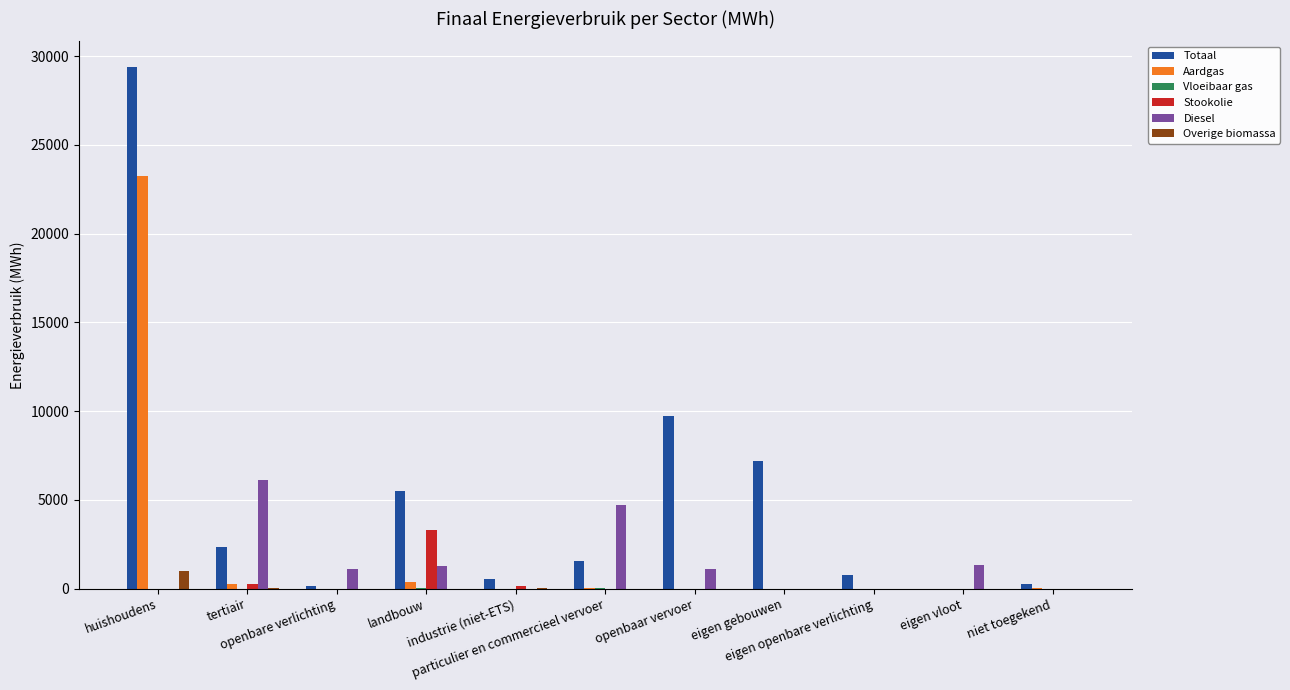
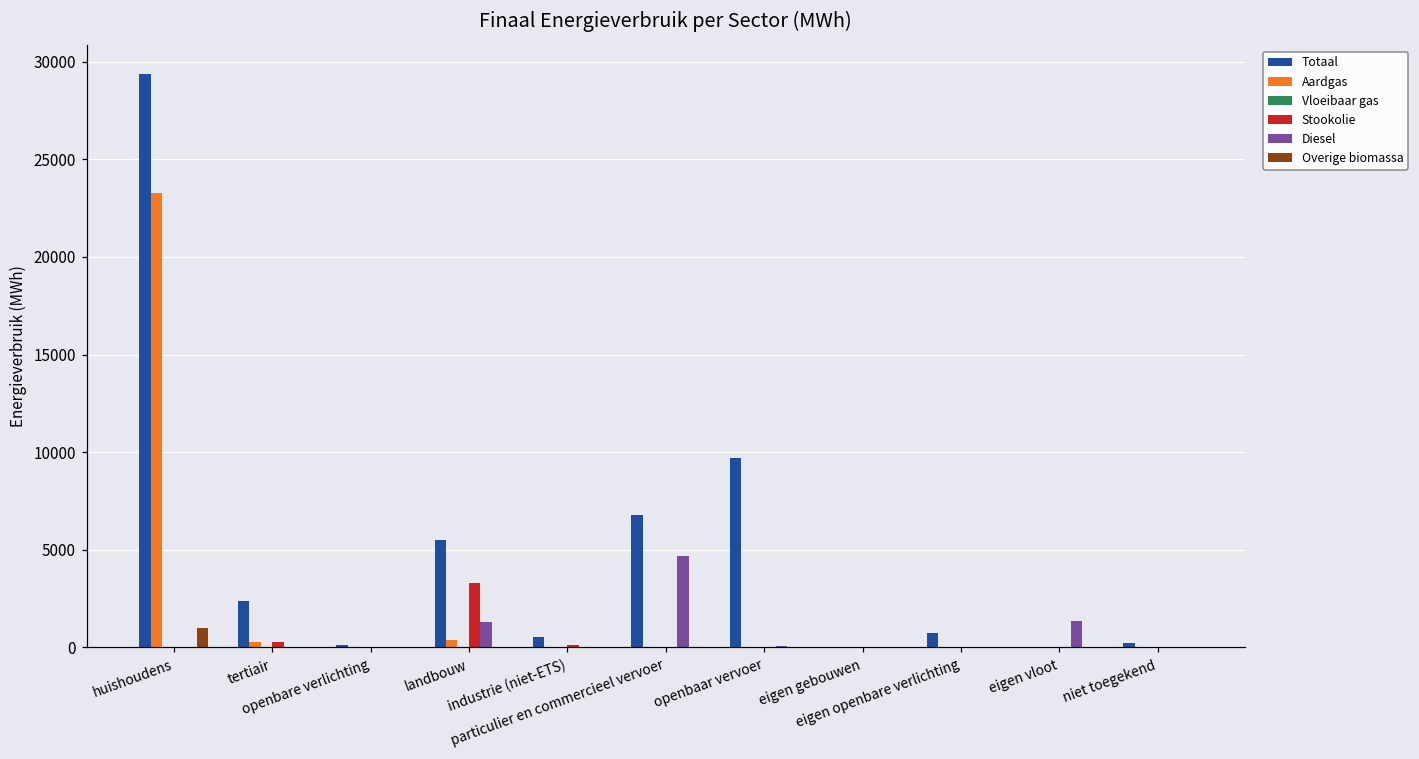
Diesel, tertiair: 6100 -> 0
Diesel, openbare verlichting: 1100 -> 0
Totaal, particulier en commercieel vervoer: 1600 -> 6800
Diesel, openbaar vervoer: 1100 -> 100
Totaal, eigen gebouwen: 7200 -> 0
